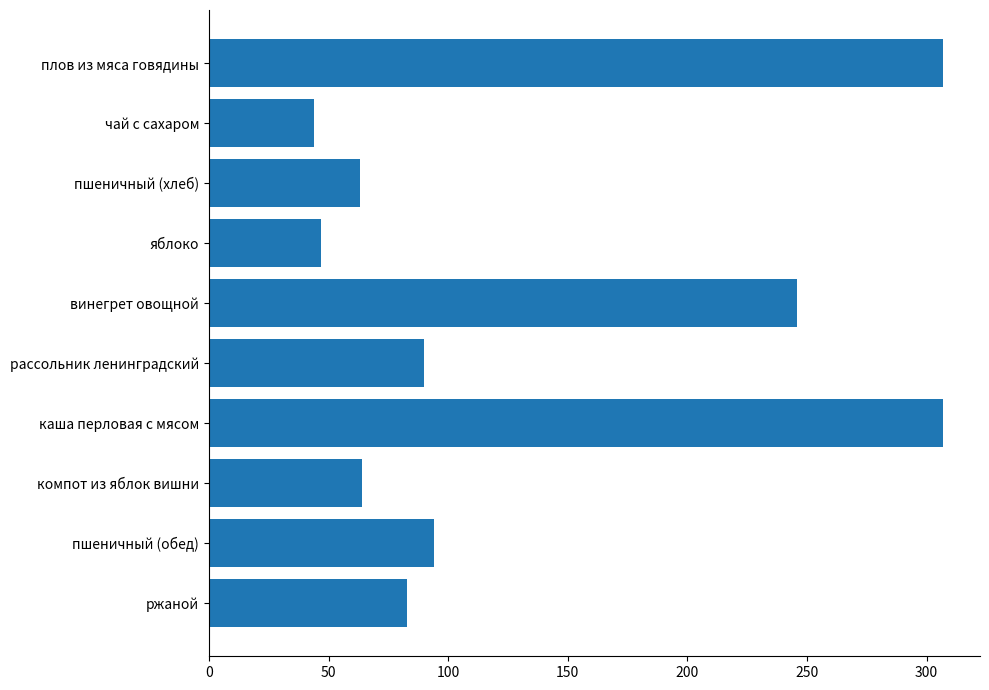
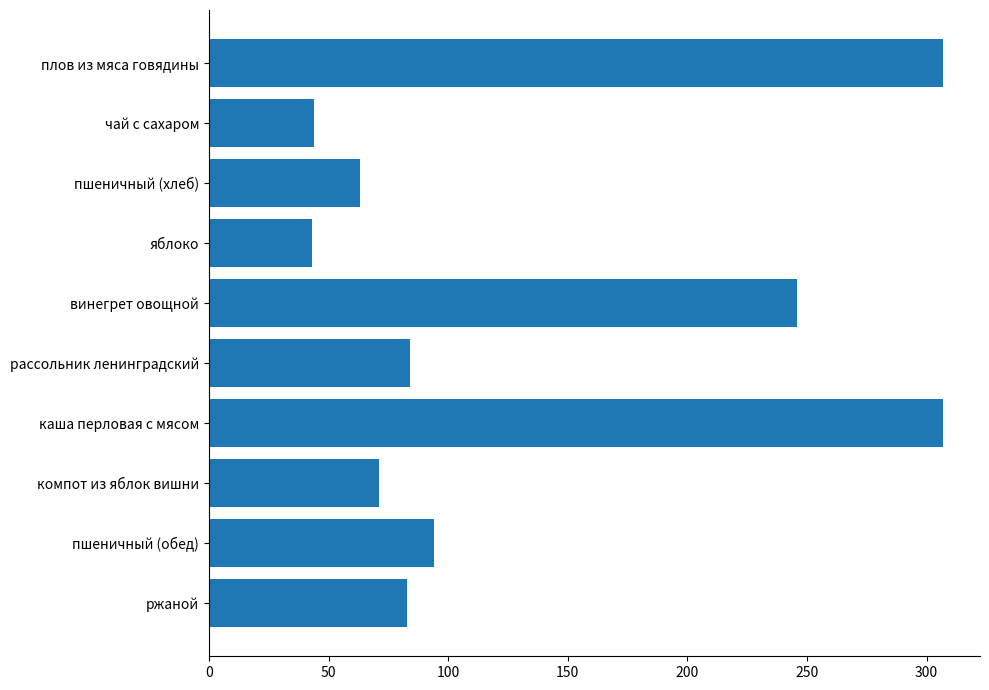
яблоко: 47 -> 43
рассольник ленинградский: 90 -> 84
компот из яблок вишни: 64 -> 71
